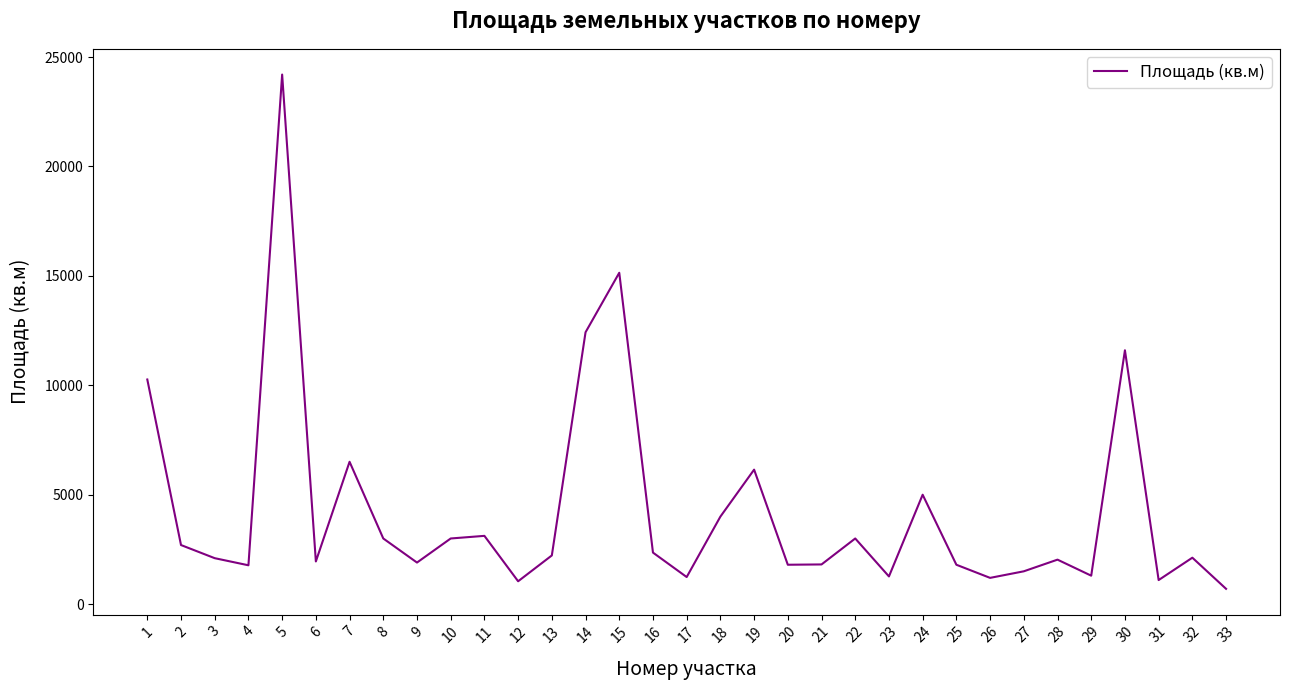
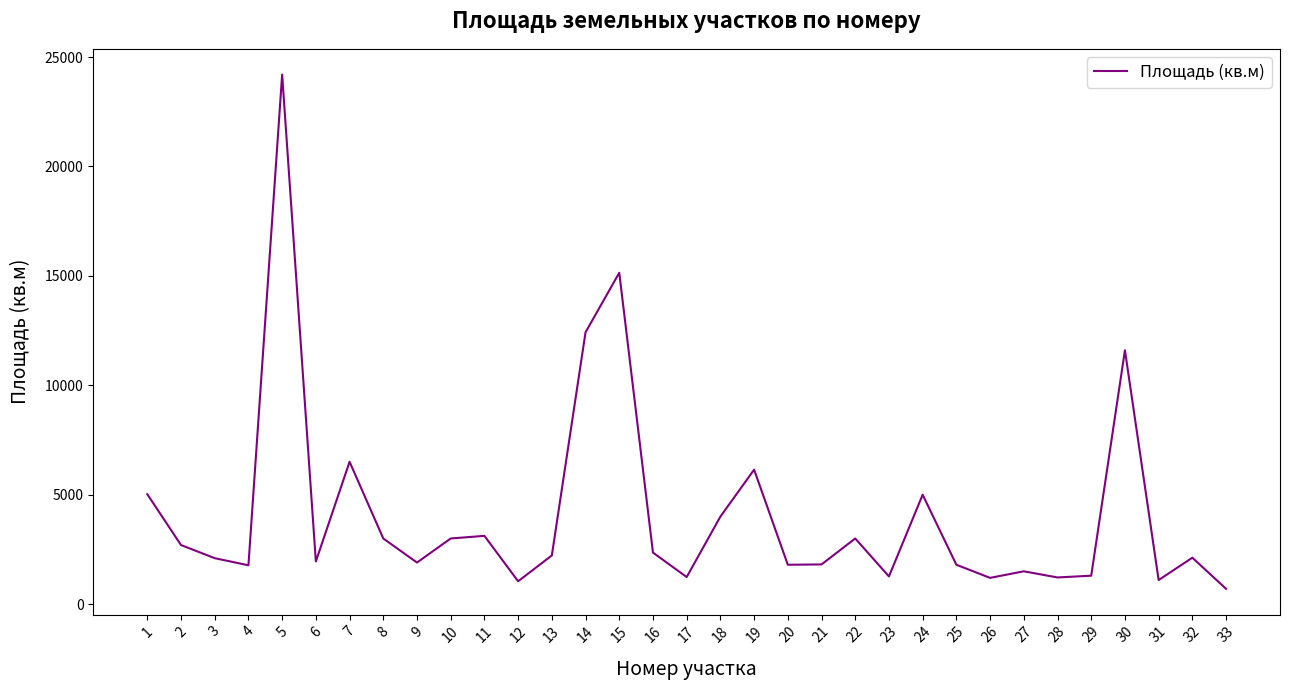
1: 10300 -> 5000
28: 2000 -> 1200
